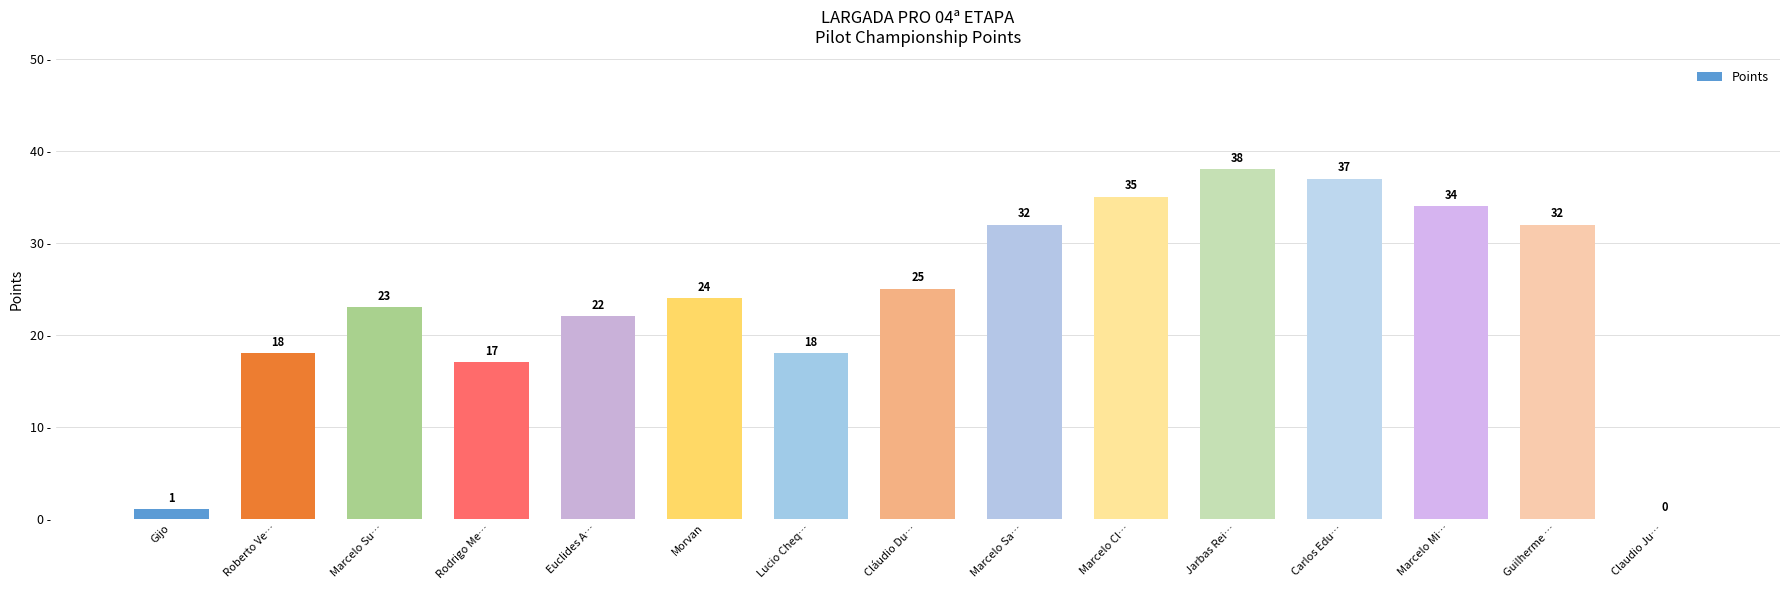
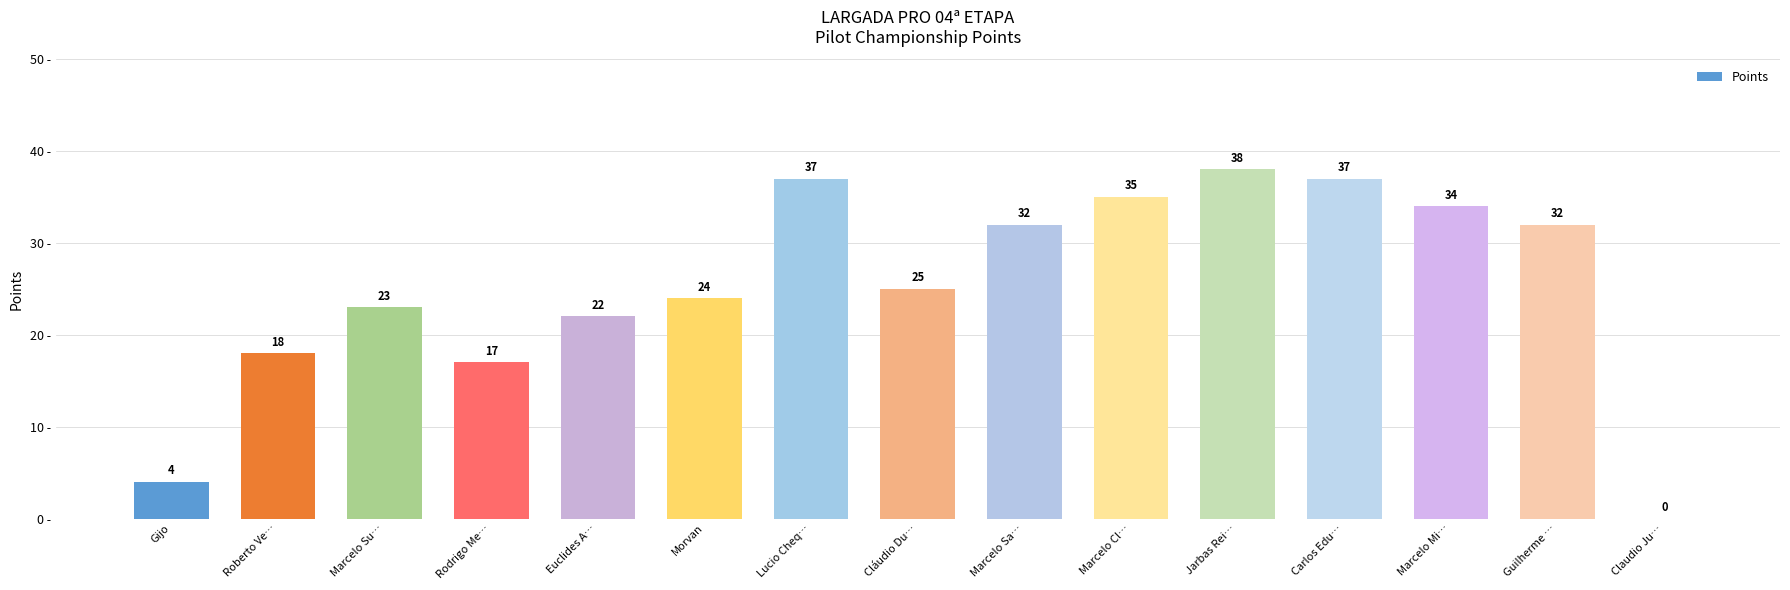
Gijo: 1 -> 4
Lucio Cheq…: 18 -> 37
